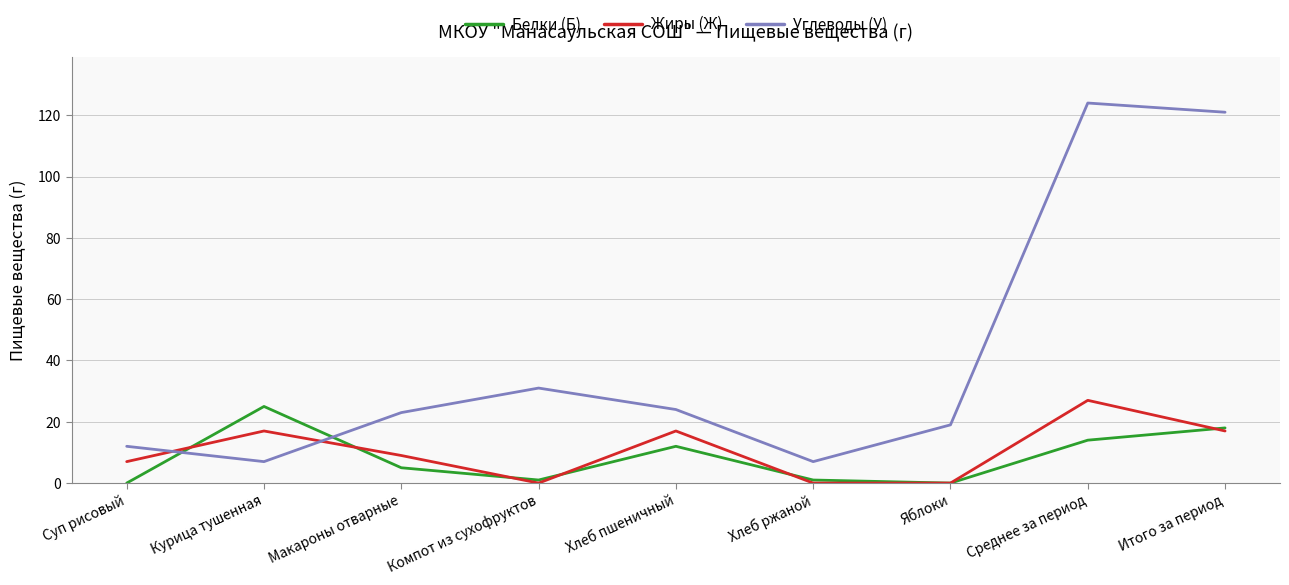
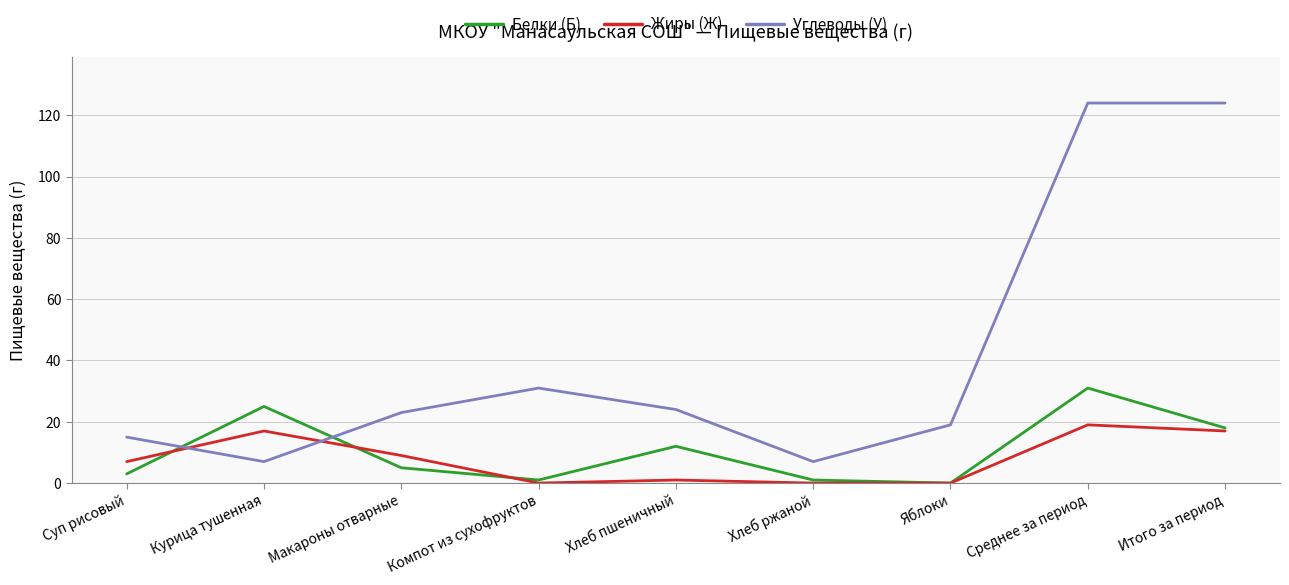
Белки (Б), Суп рисовый: 0 -> 3
Углеводы (У), Суп рисовый: 12 -> 15
Жиры (Ж), Хлеб пшеничный: 17 -> 1
Белки (Б), Среднее за период: 14 -> 31
Жиры (Ж), Среднее за период: 27 -> 19
Углеводы (У), Итого за период: 121 -> 124
